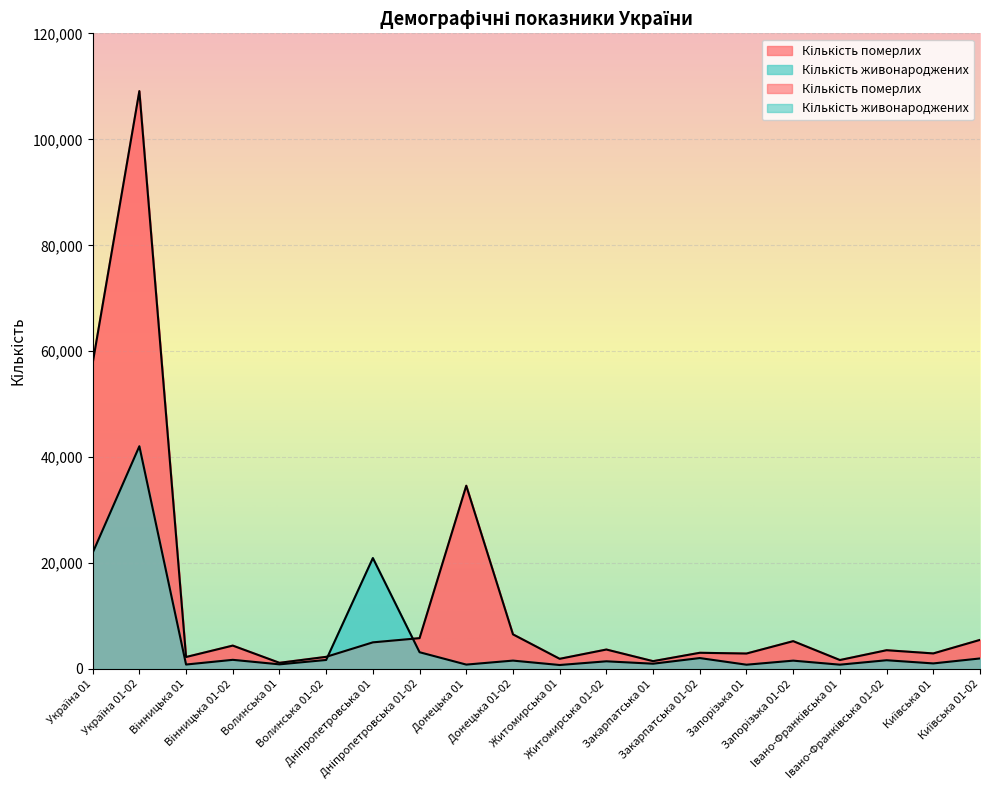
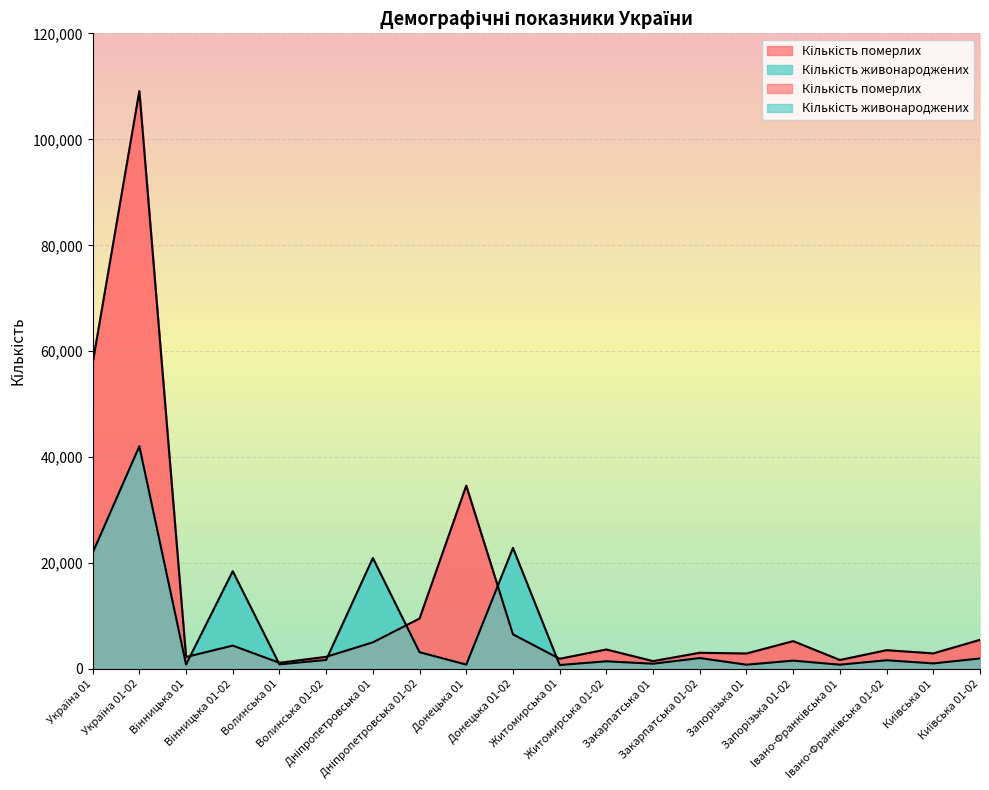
Кількість живонароджених, Вінницька 01-02: 2,000 -> 18,000
Кількість померлих, Дніпропетровська 01-02: 6,000 -> 10,000
Кількість живонароджених, Донецька 01-02: 2,000 -> 23,000
